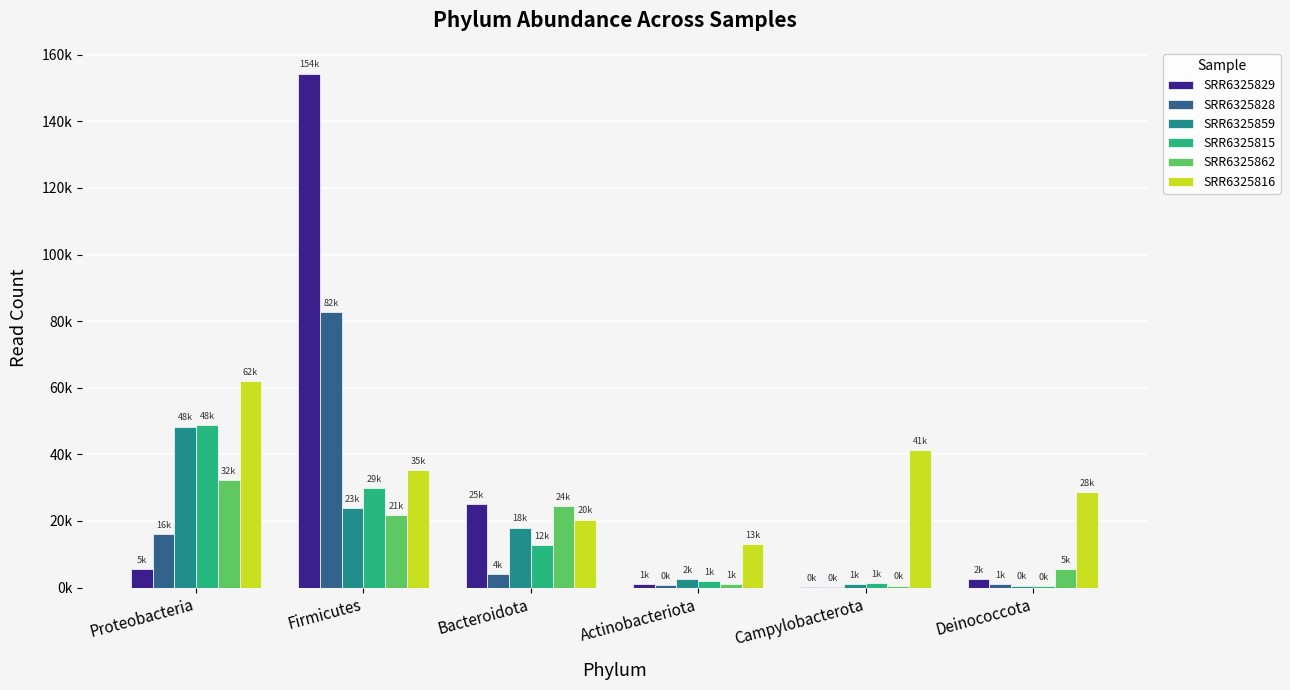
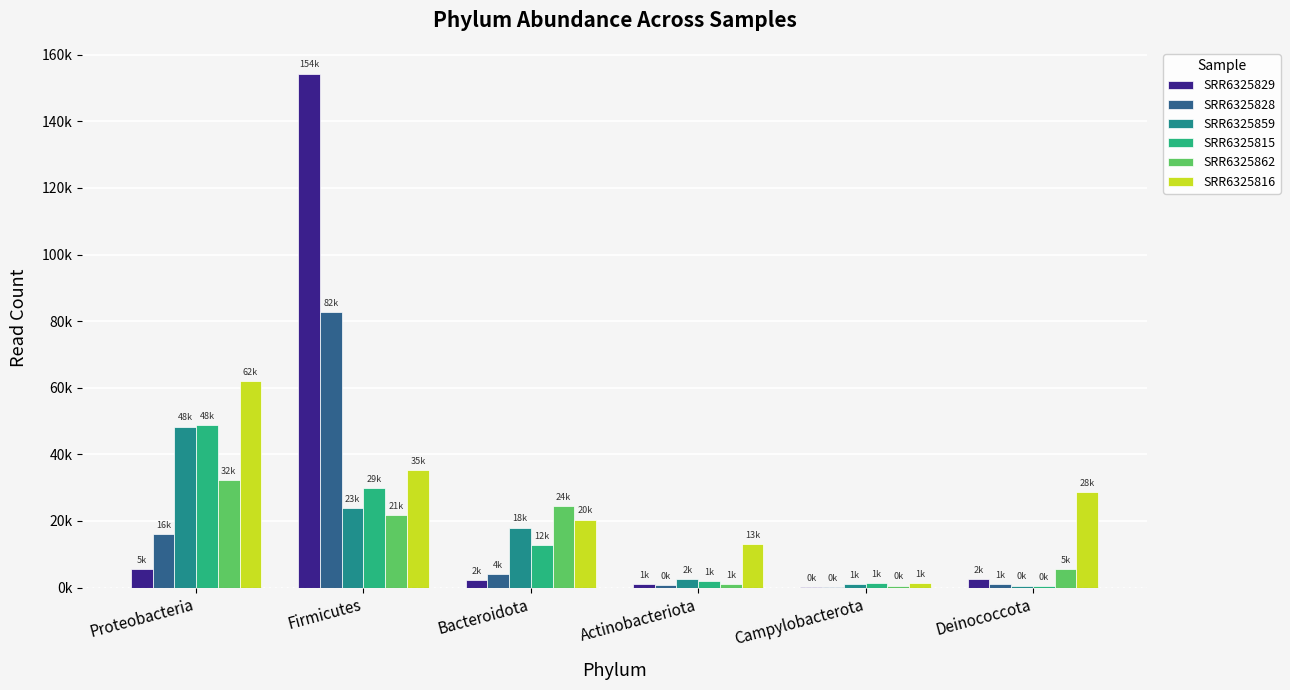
SRR6325829, Bacteroidota: 25k -> 2k
SRR6325816, Campylobacterota: 41k -> 1k
